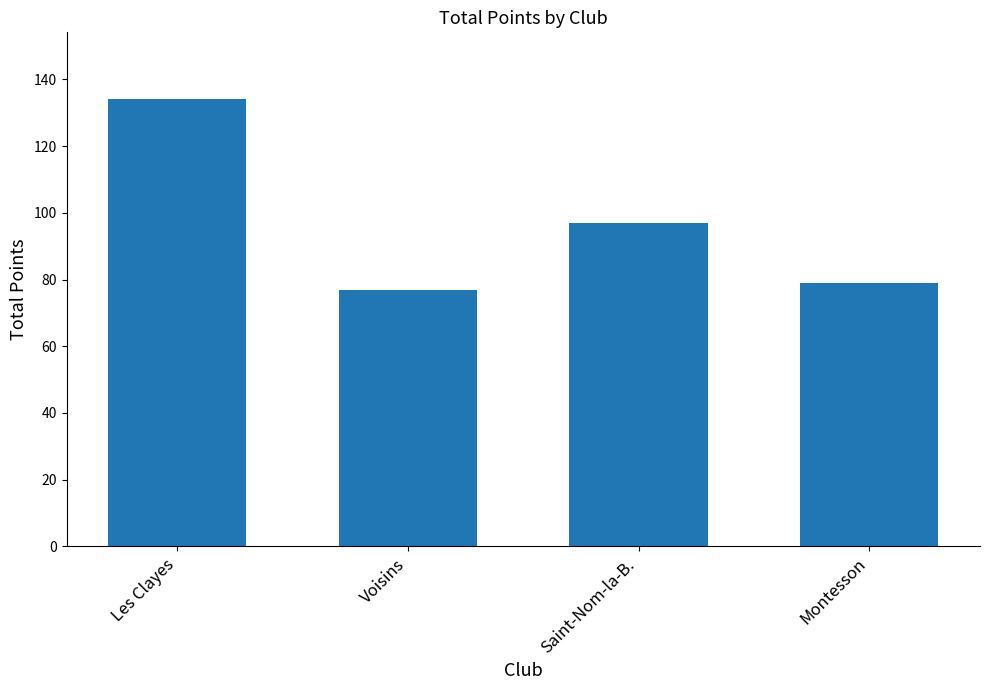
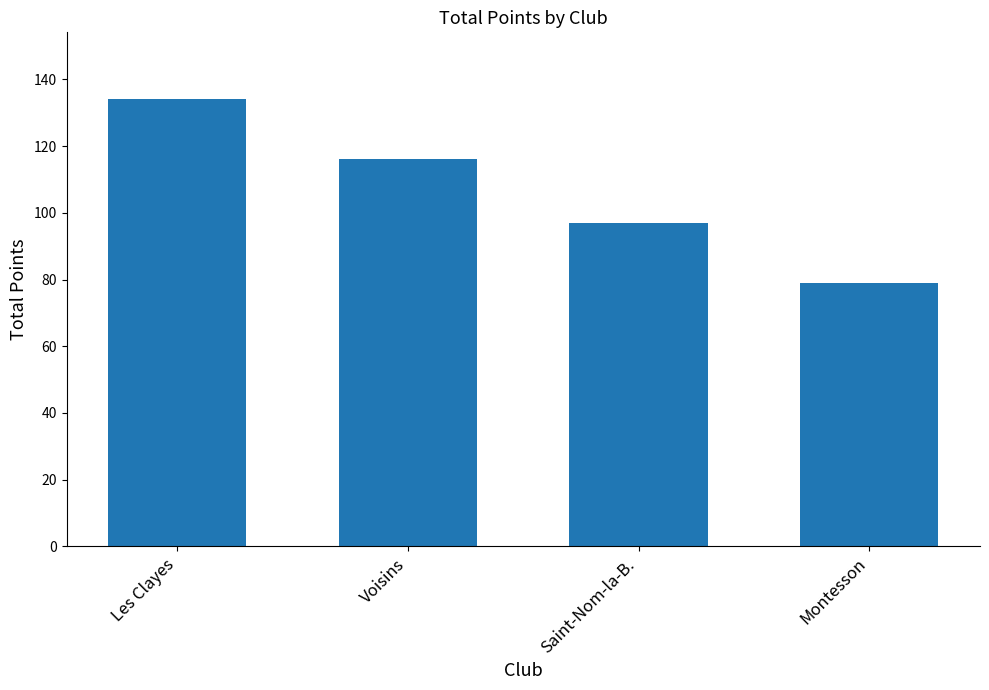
Voisins: 77 -> 116
